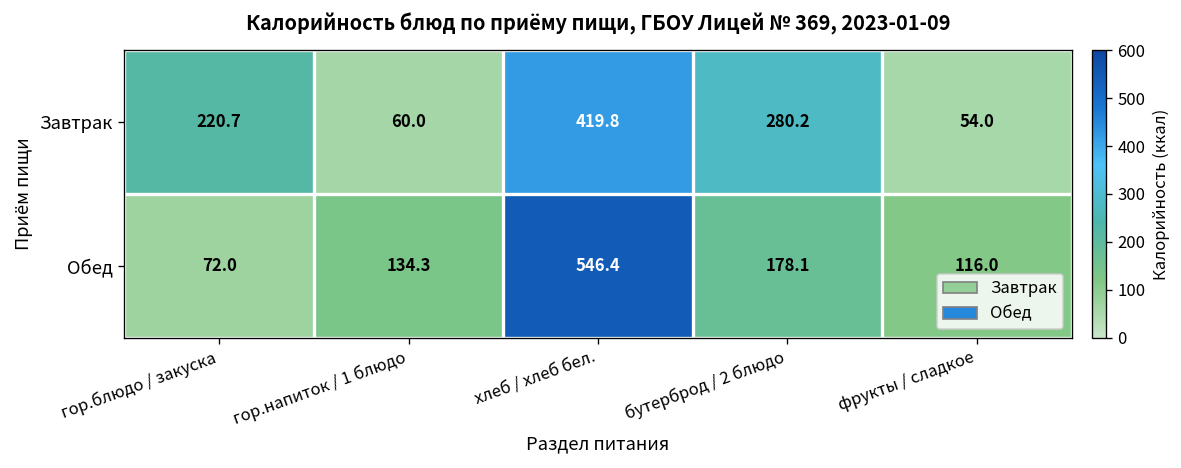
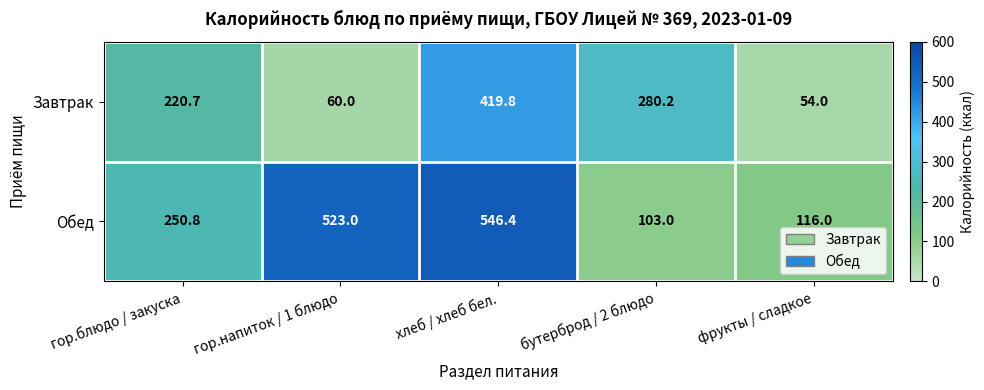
Обед, гор.блюдо / закуска: 72.0 -> 250.8
Обед, гор.напиток / 1 блюдо: 134.3 -> 523.0
Обед, бутерброд / 2 блюдо: 178.1 -> 103.0
